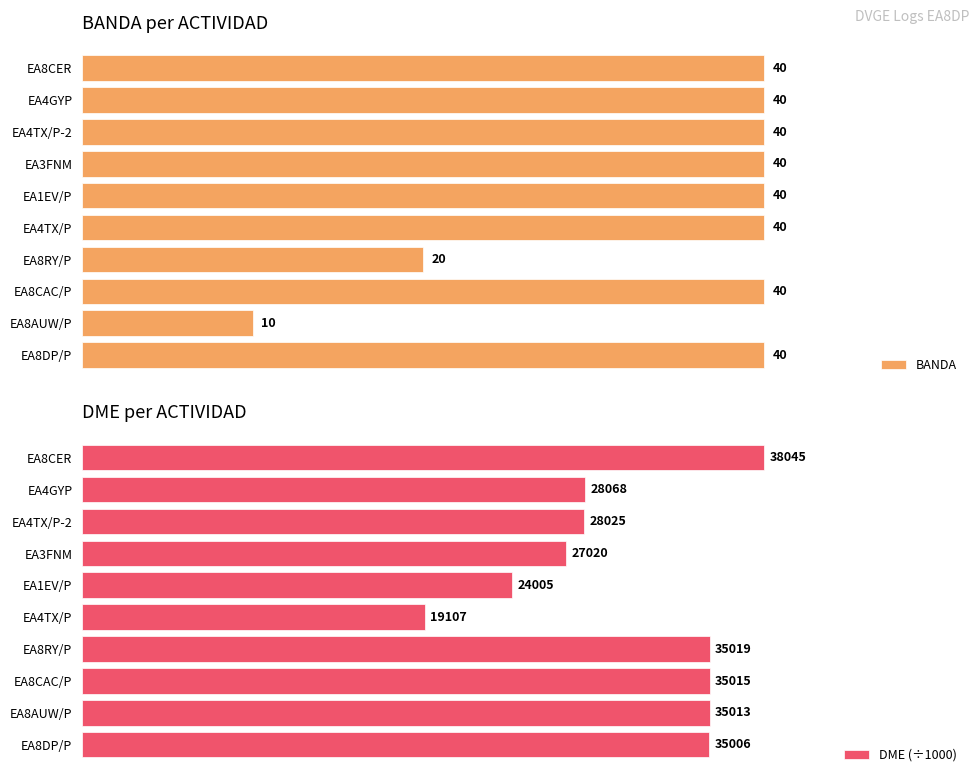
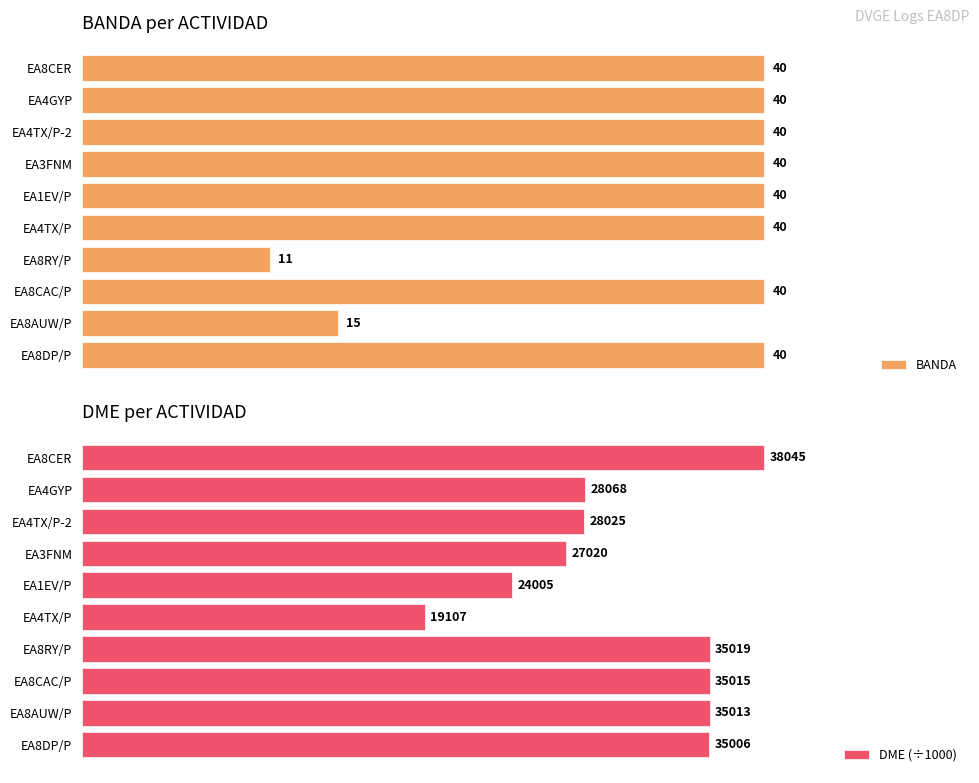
BANDA per ACTIVIDAD, EA8RY/P: 20 -> 11
BANDA per ACTIVIDAD, EA8AUW/P: 10 -> 15
